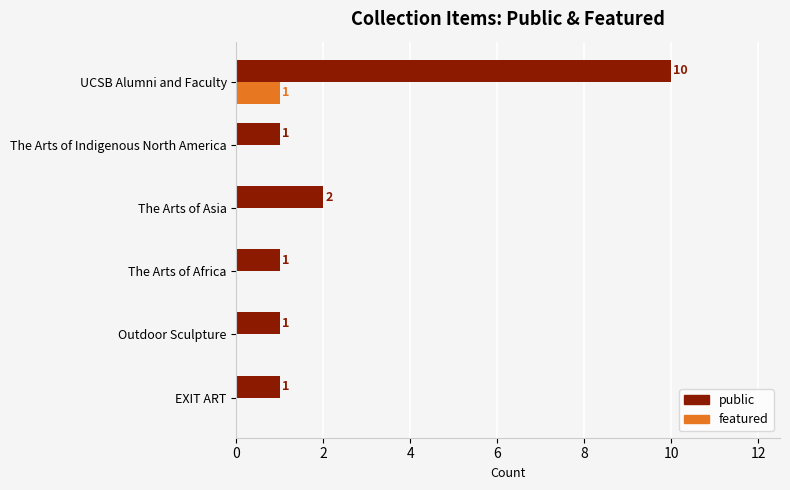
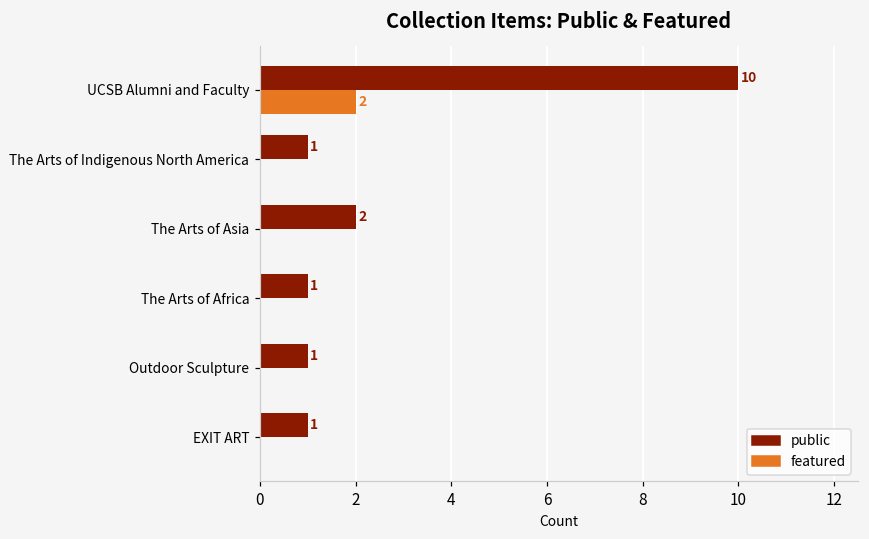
featured, UCSB Alumni and Faculty: 1 -> 2
